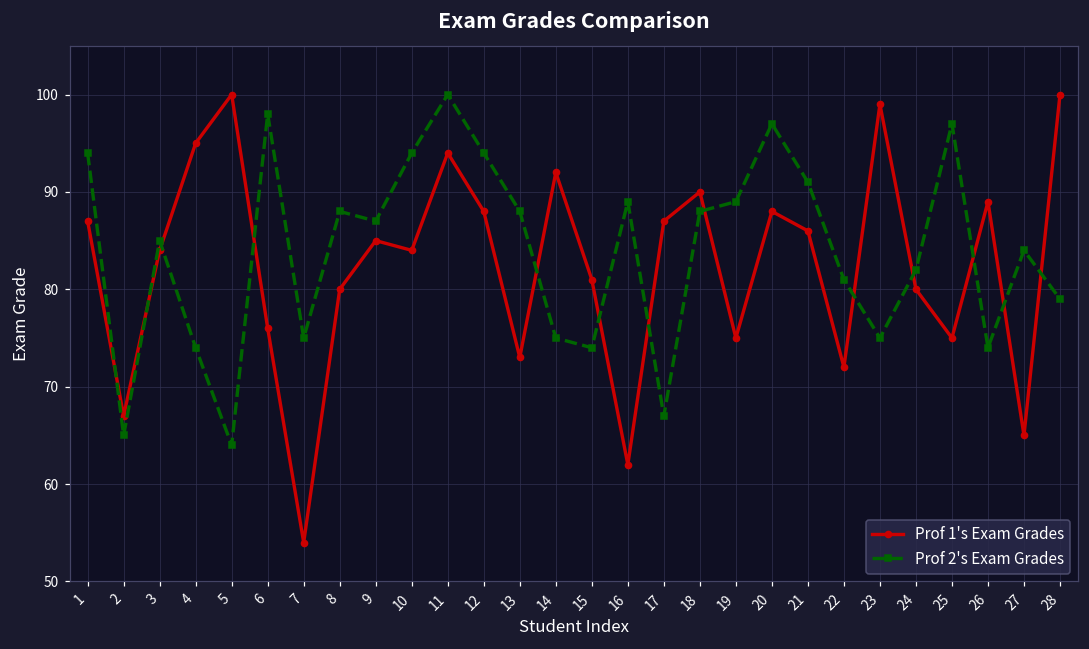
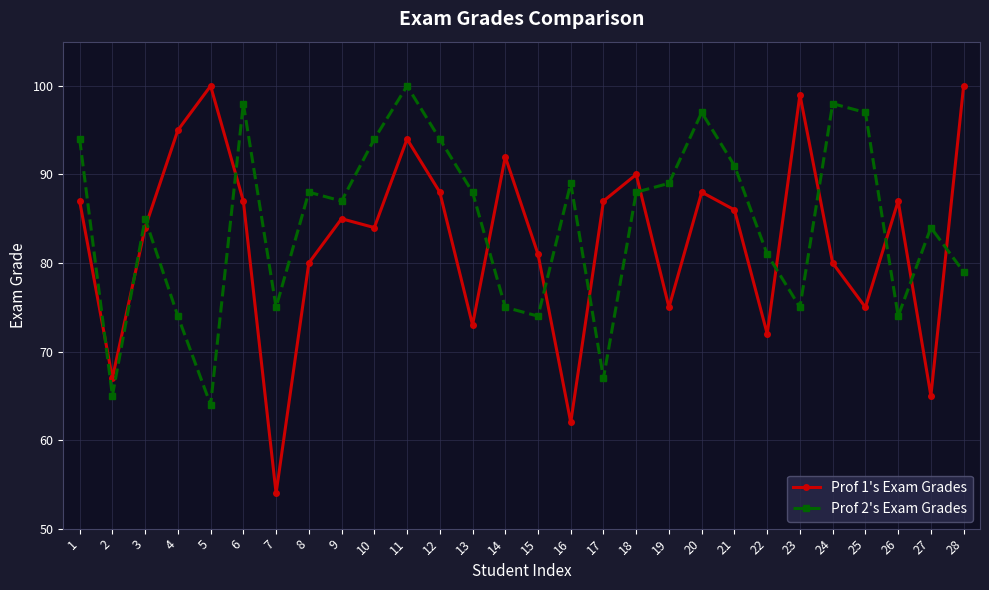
Prof 1's Exam Grades, 6: 76 -> 87
Prof 2's Exam Grades, 24: 82 -> 98
Prof 1's Exam Grades, 26: 89 -> 87
